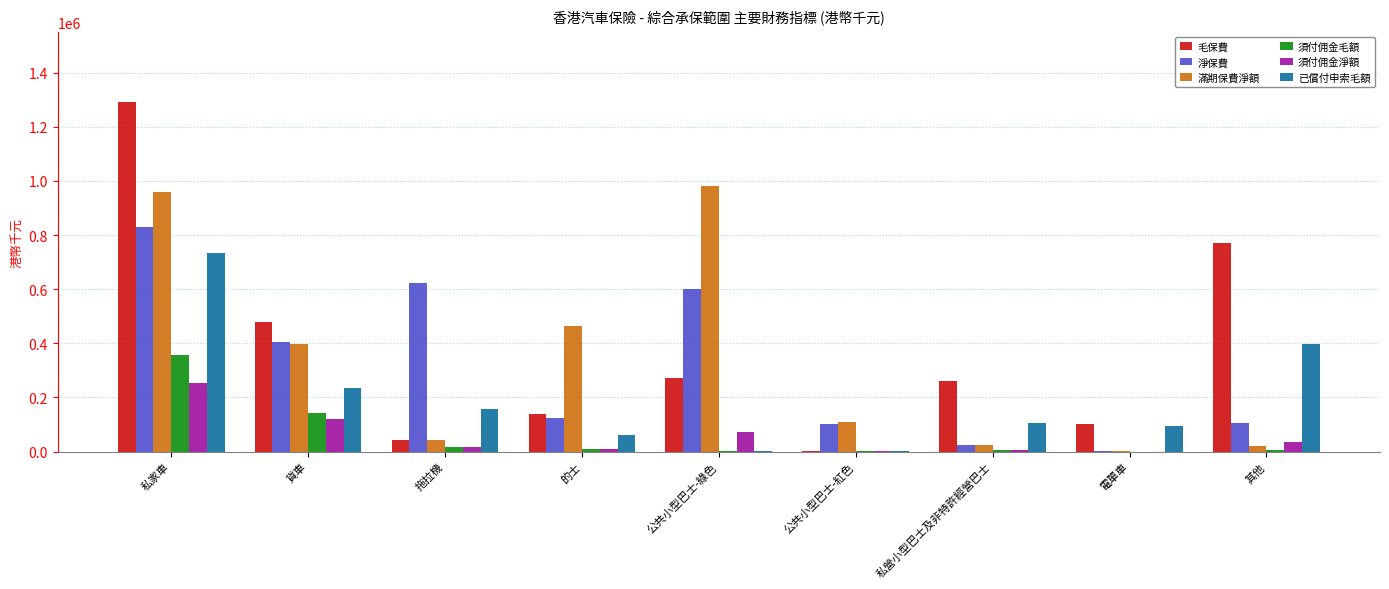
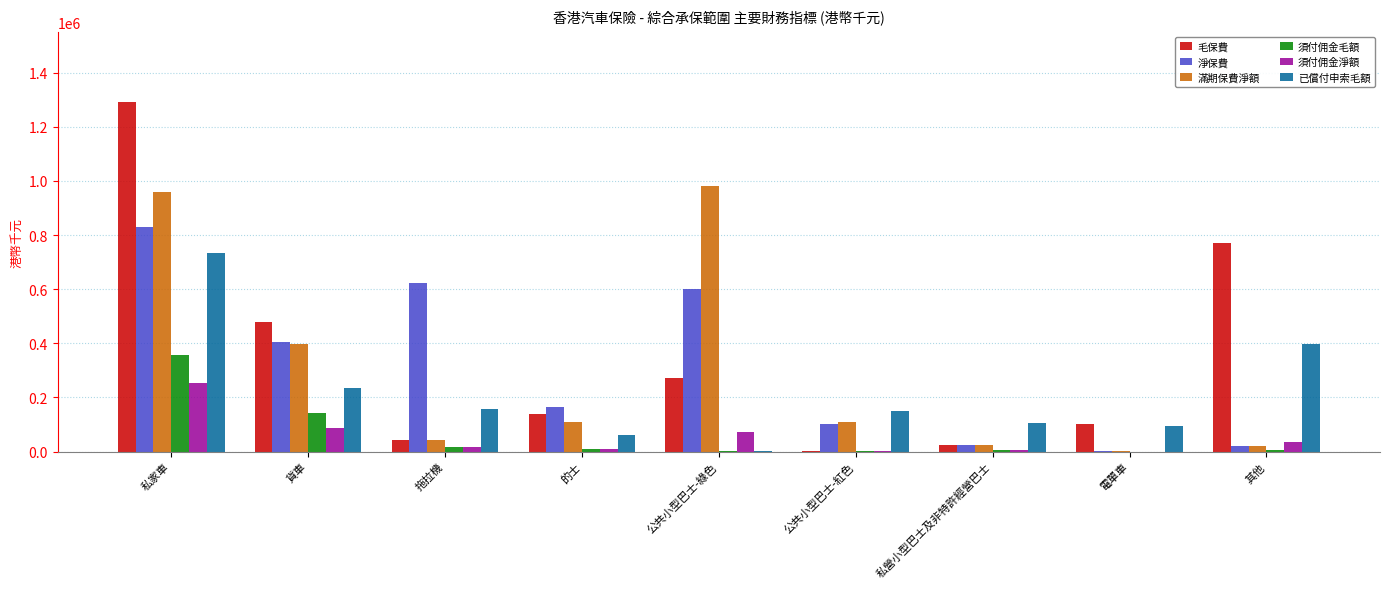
須付佣金淨額, 貨車: 120000 -> 90000
淨保費, 的士: 120000 -> 170000
滿期保費淨額, 的士: 460000 -> 110000
已償付申索毛額, 公共小型巴士-紅色: 0 -> 150000
毛保費, 私營小型巴士及非特許經營巴士: 260000 -> 30000
淨保費, 其他: 110000 -> 20000
